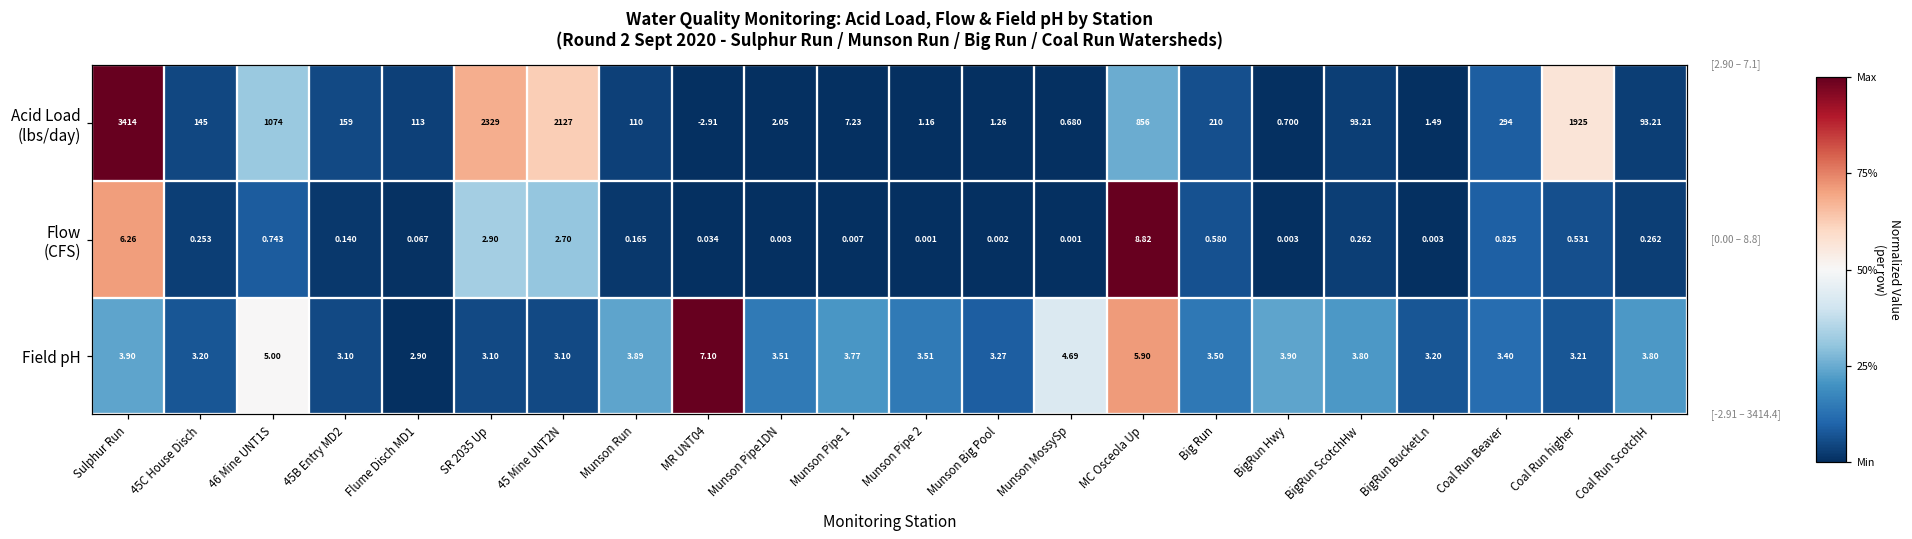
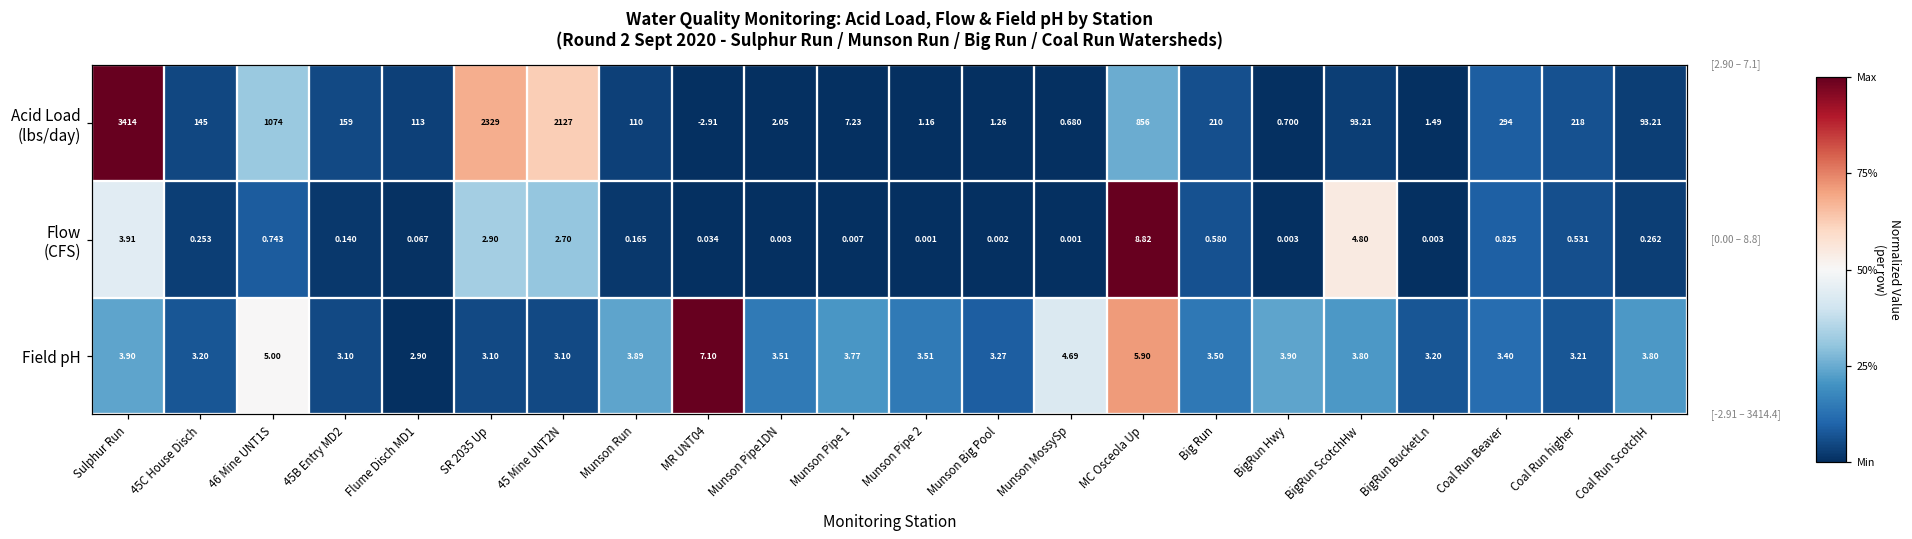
Acid Load (lbs/day), Coal Run higher: 1925 -> 218
Flow (CFS), Sulphur Run: 6.26 -> 3.91
Flow (CFS), BigRun ScotchHw: 0.262 -> 4.80
